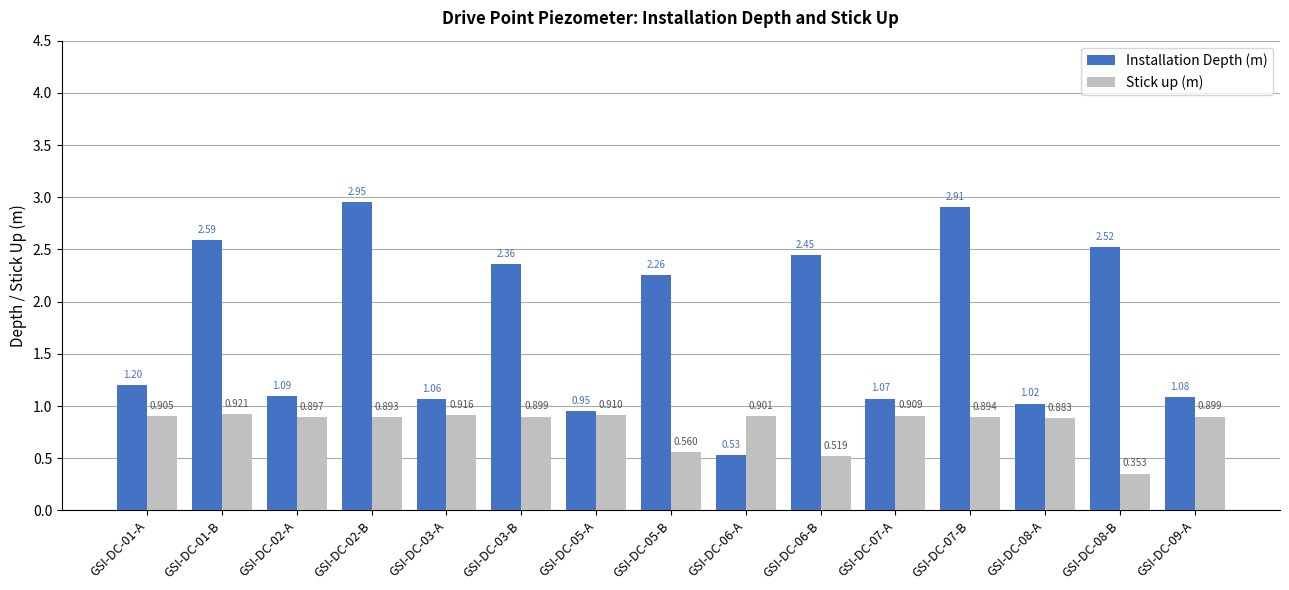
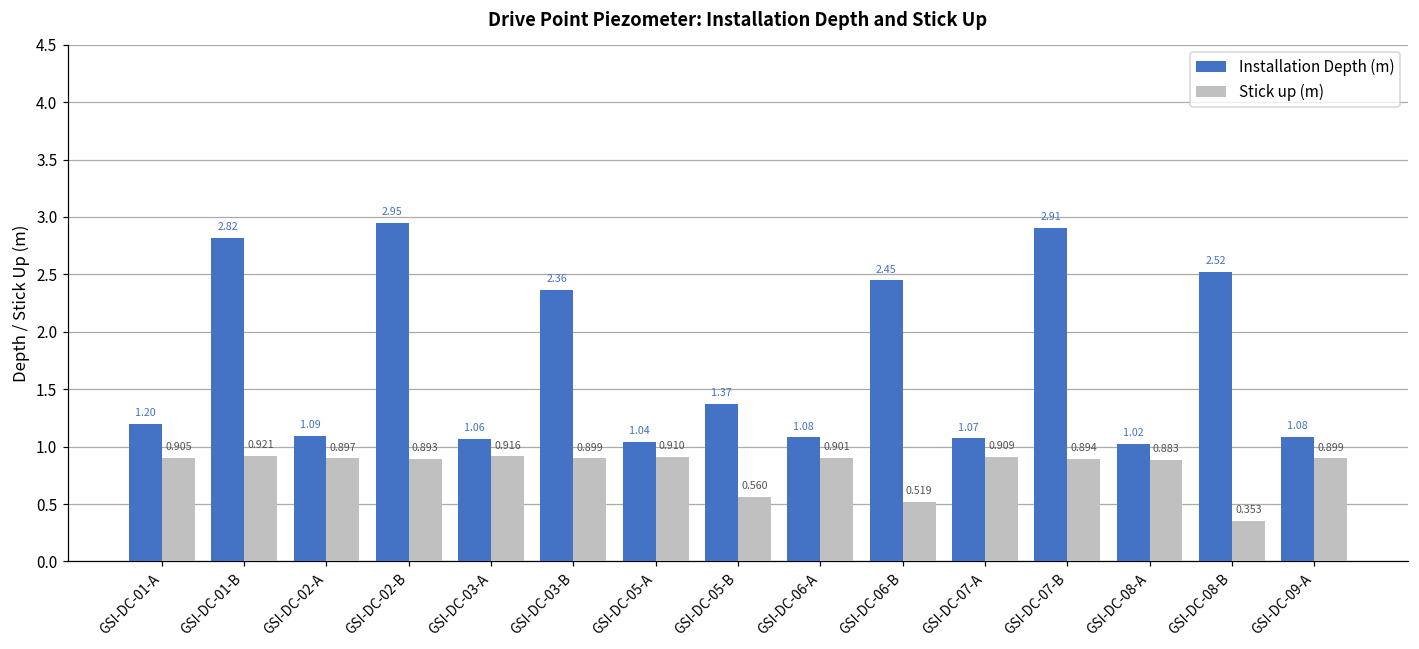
Installation Depth (m), GSI-DC-01-B: 2.59 -> 2.82
Installation Depth (m), GSI-DC-05-A: 0.95 -> 1.04
Installation Depth (m), GSI-DC-05-B: 2.26 -> 1.37
Installation Depth (m), GSI-DC-06-A: 0.53 -> 1.08
